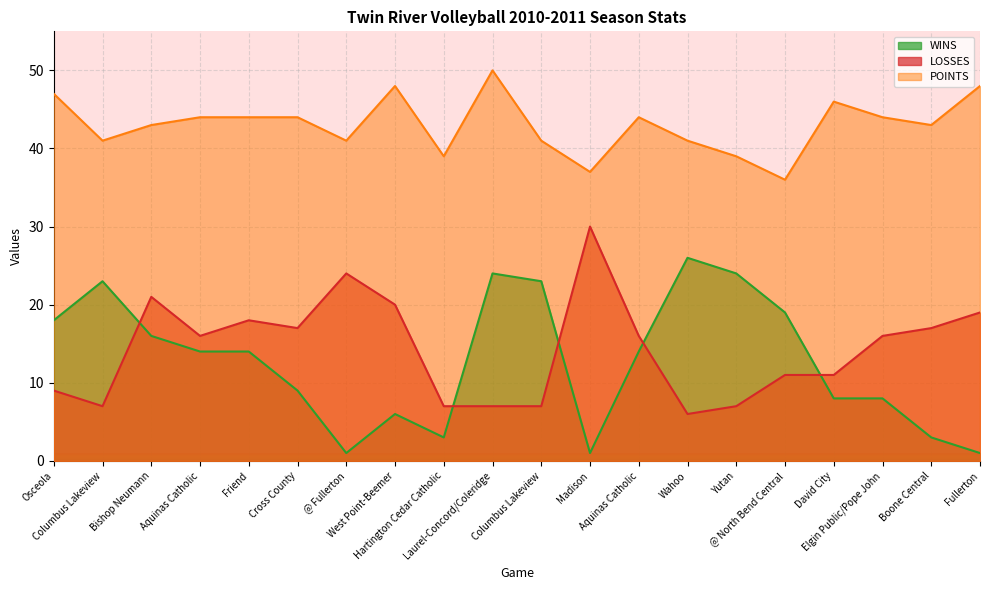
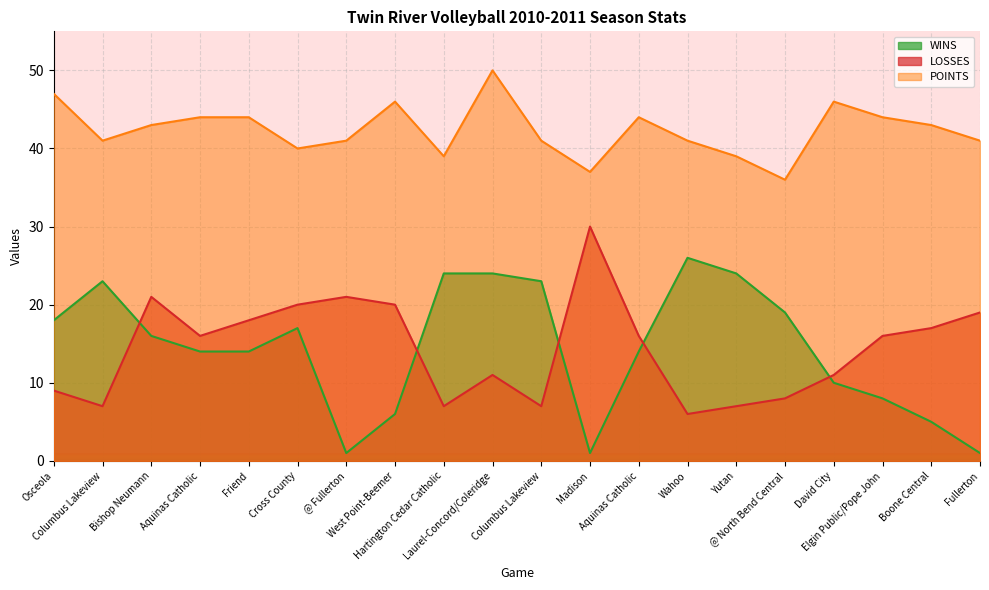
WINS, Cross County: 9 -> 17
LOSSES, Cross County: 17 -> 20
POINTS, Cross County: 44 -> 40
LOSSES, @ Fullerton: 24 -> 21
POINTS, West Point-Beemer: 48 -> 46
WINS, Hartington Cedar Catholic: 3 -> 24
LOSSES, Laurel-Concord/Coleridge: 7 -> 11
LOSSES, @ North Bend Central: 11 -> 8
WINS, David City: 8 -> 10
WINS, Boone Central: 3 -> 5
POINTS, Fullerton: 48 -> 41
